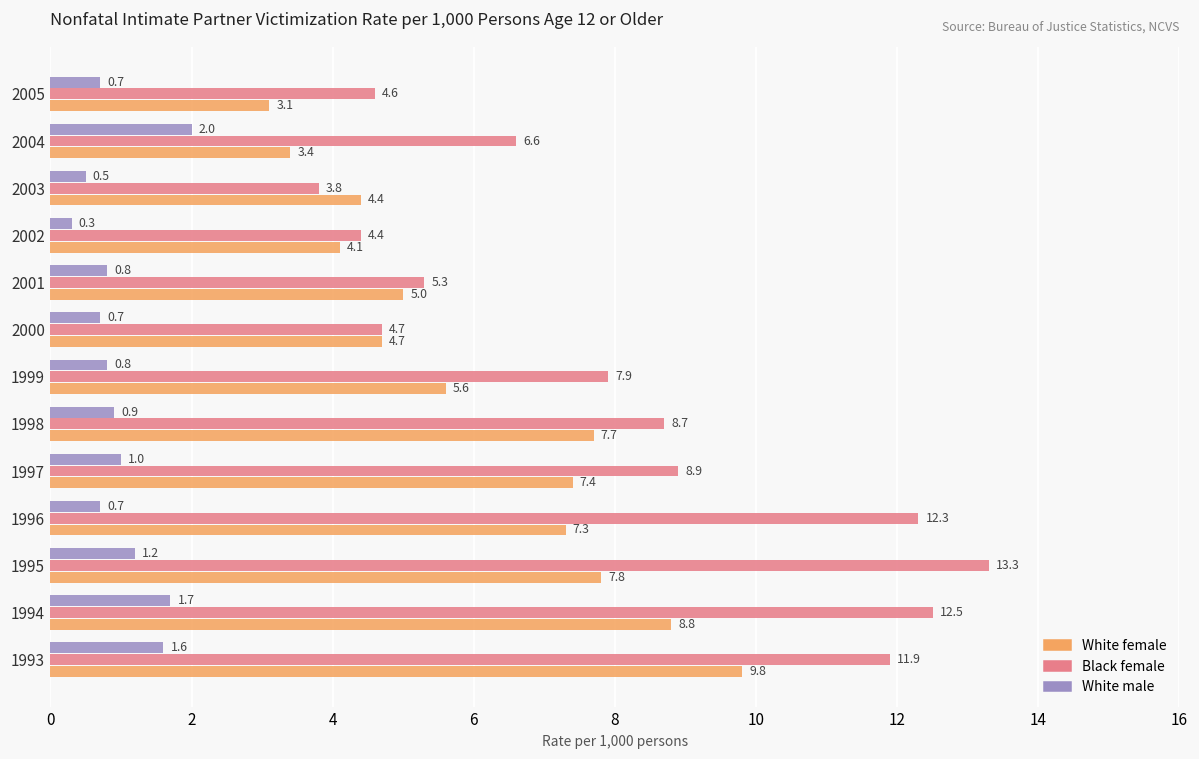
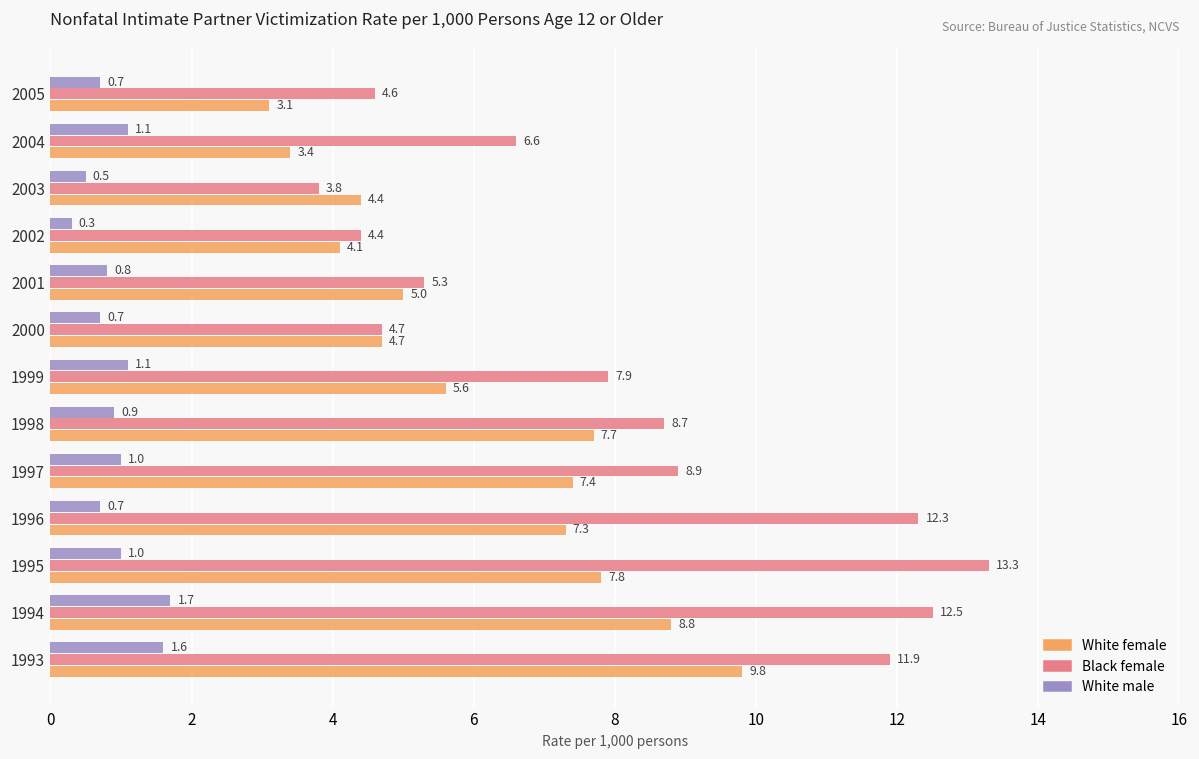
White male, 2004: 2.0 -> 1.1
White male, 1999: 0.8 -> 1.1
White male, 1995: 1.2 -> 1.0
